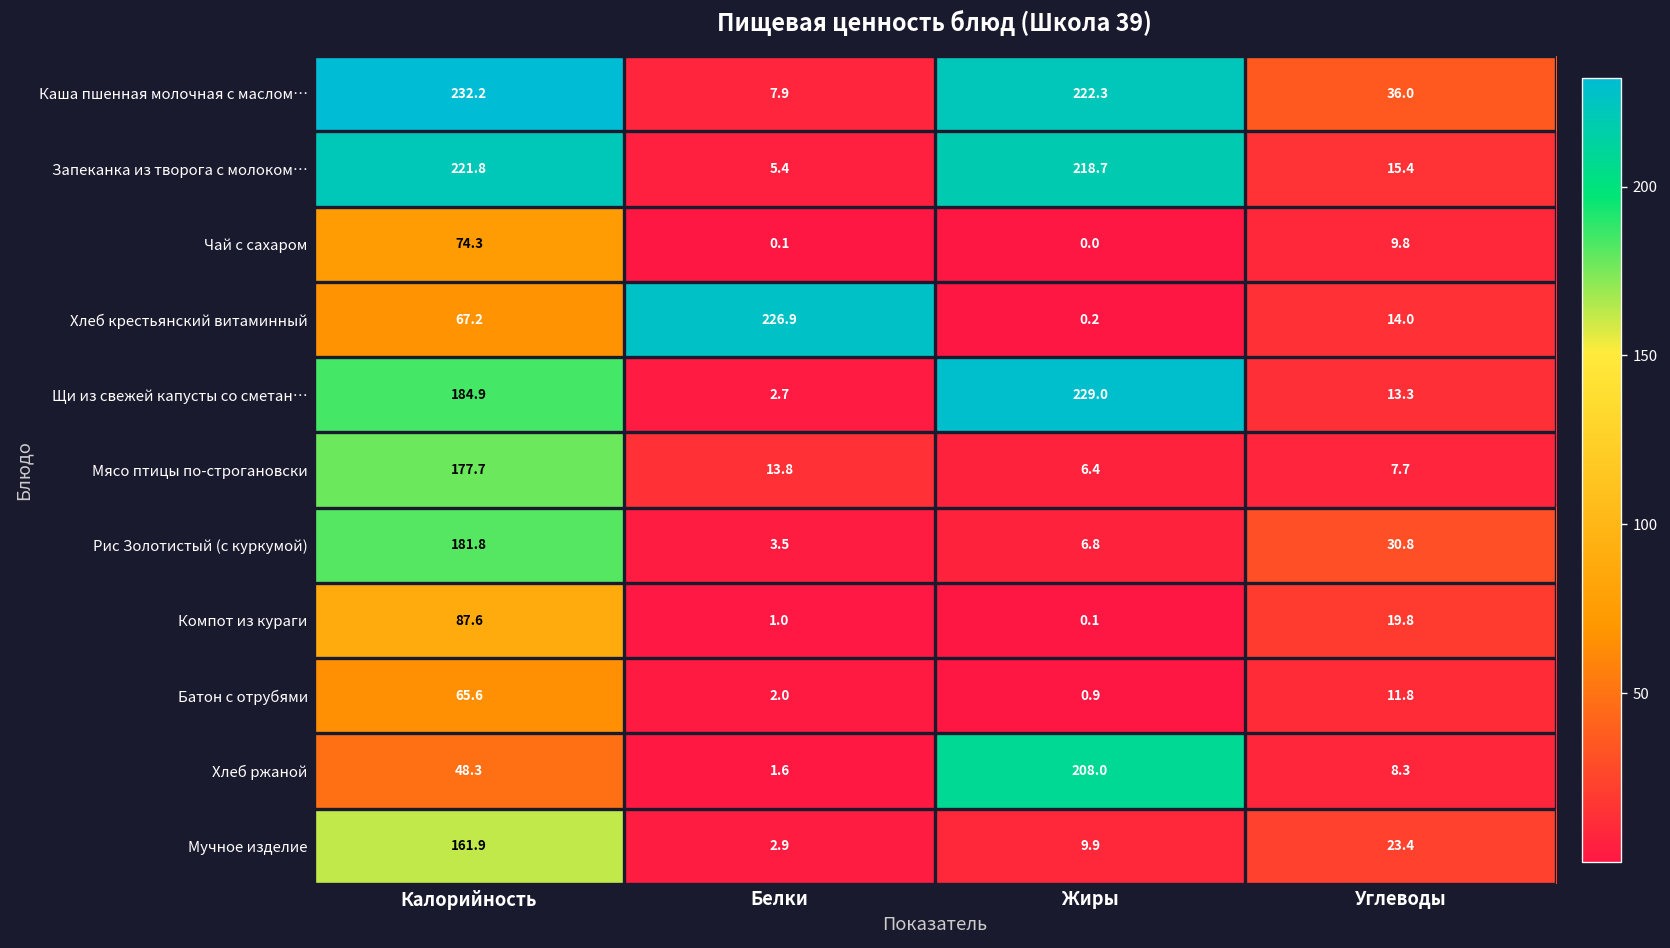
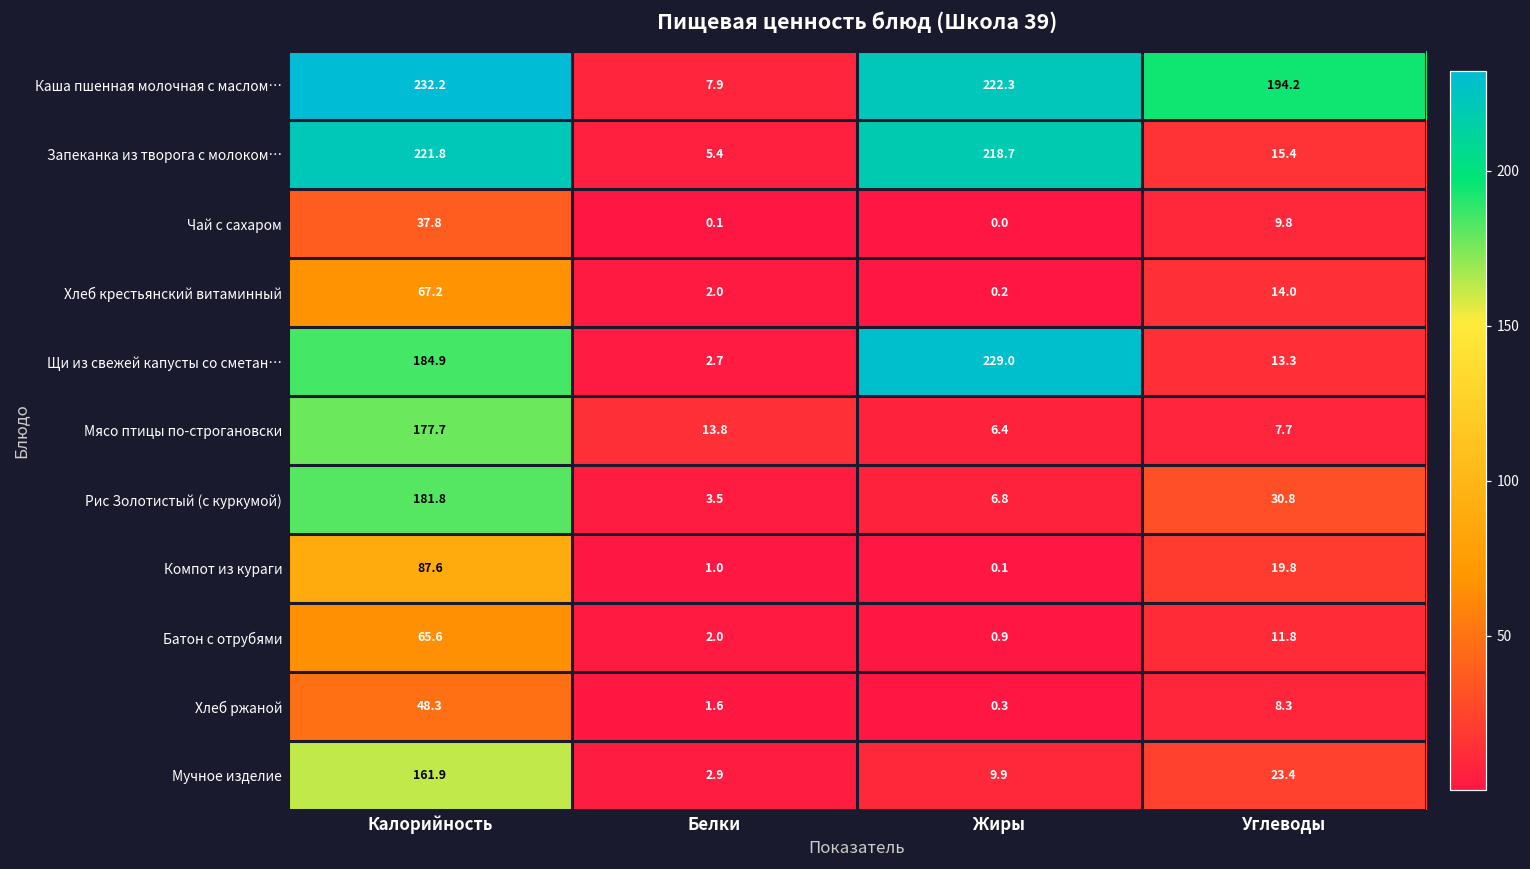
Каша пшенная молочная с маслом…, Углеводы: 36.0 -> 194.2
Чай с сахаром, Калорийность: 74.3 -> 37.8
Хлеб крестьянский витаминный, Белки: 226.9 -> 2.0
Хлеб ржаной, Жиры: 208.0 -> 0.3
